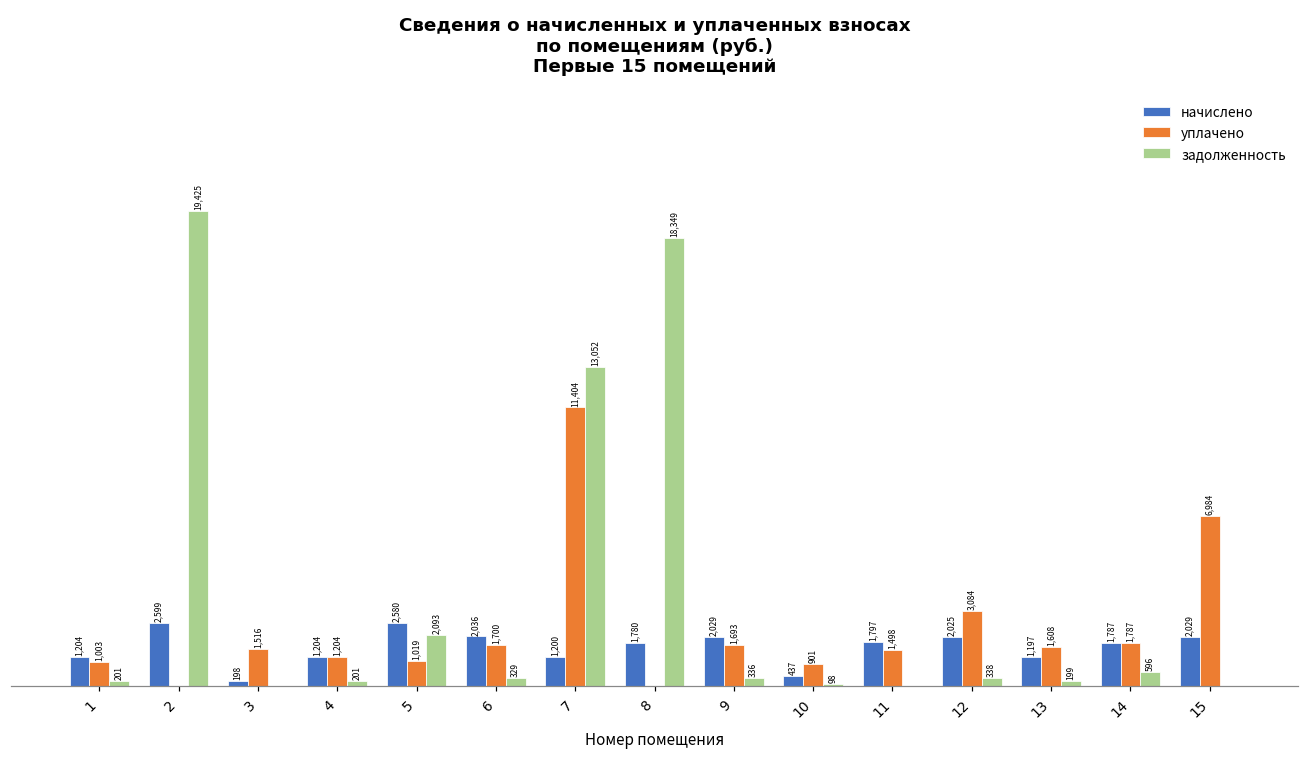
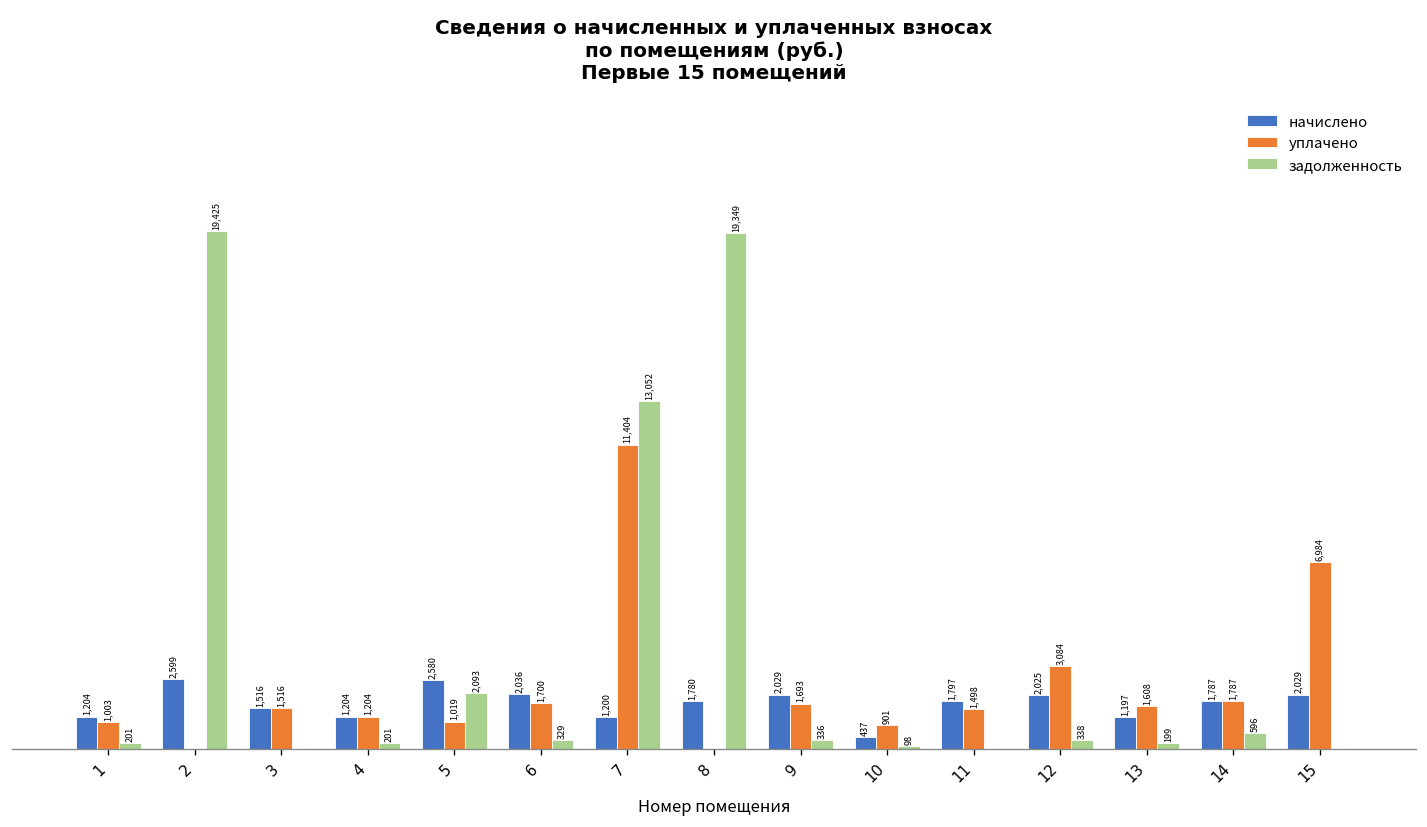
начислено, 3: 198 -> 1,516
задолженность, 8: 18,349 -> 19,349
